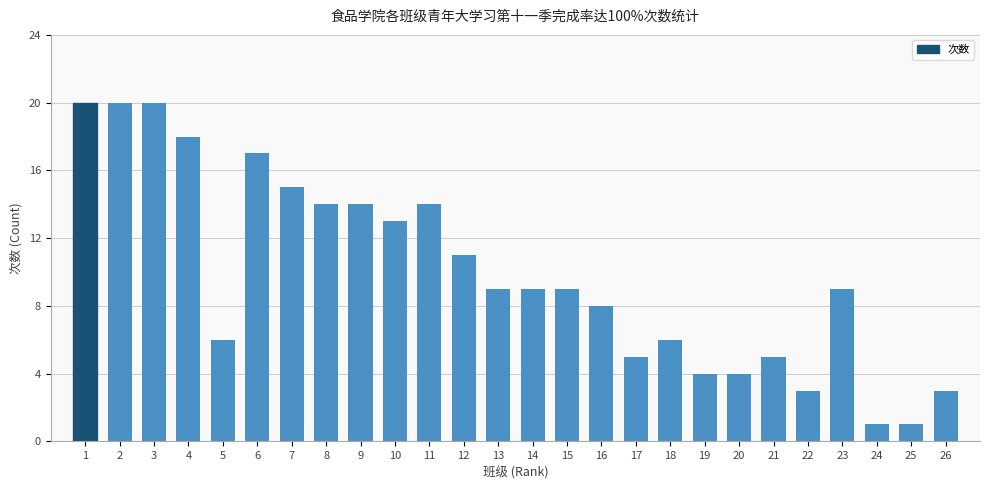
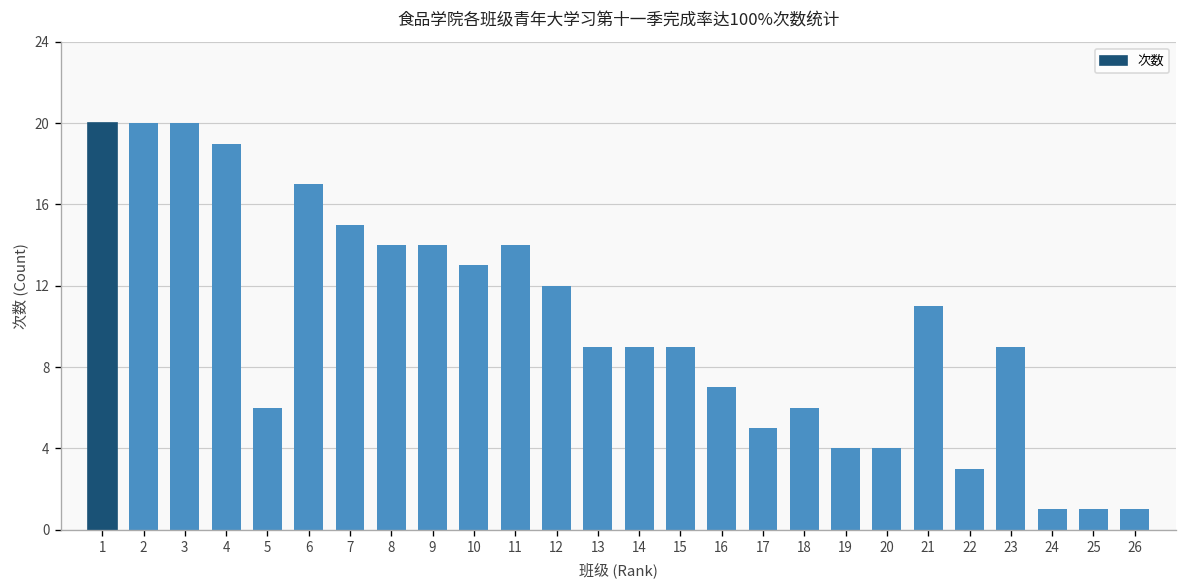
4: 18 -> 19
12: 11 -> 12
16: 8 -> 7
21: 5 -> 11
26: 3 -> 1
